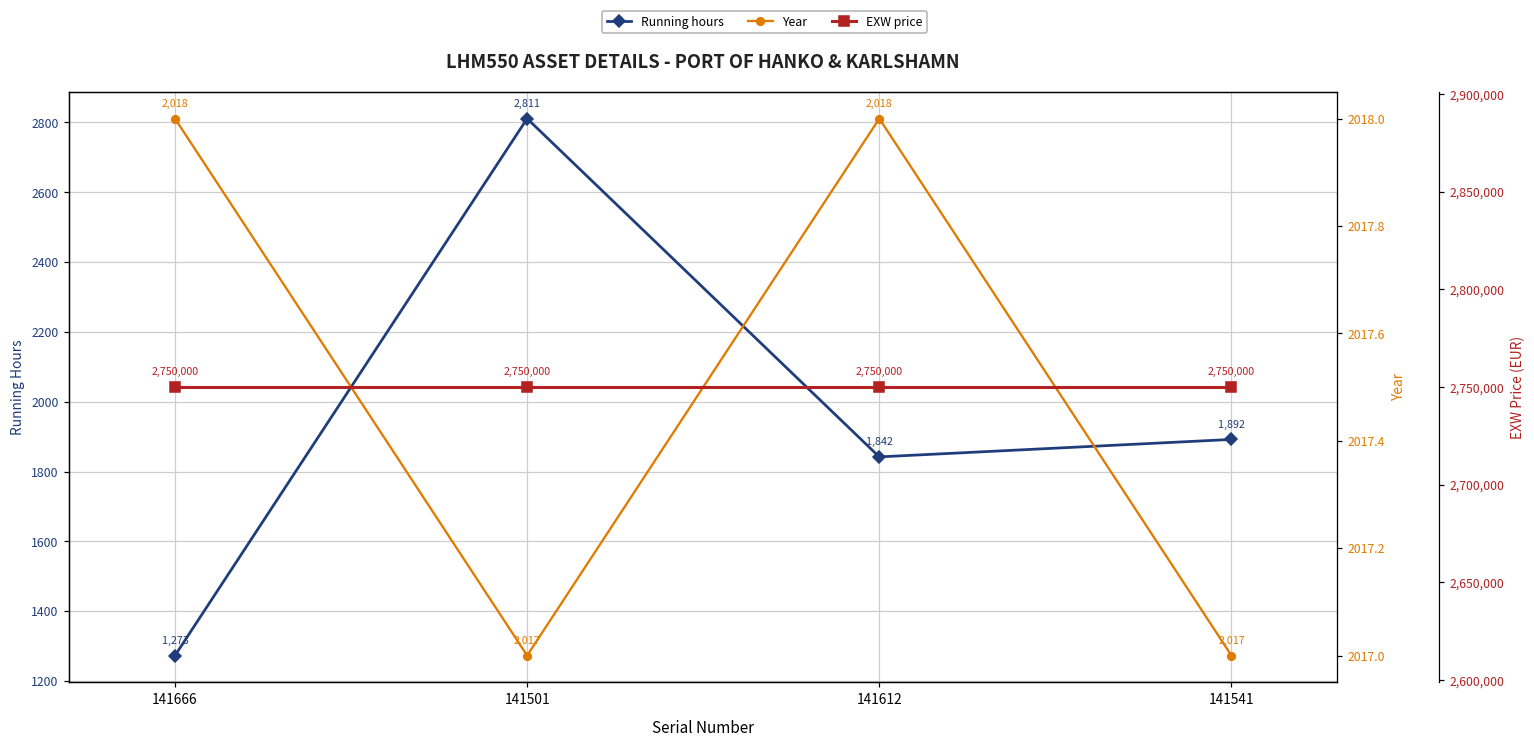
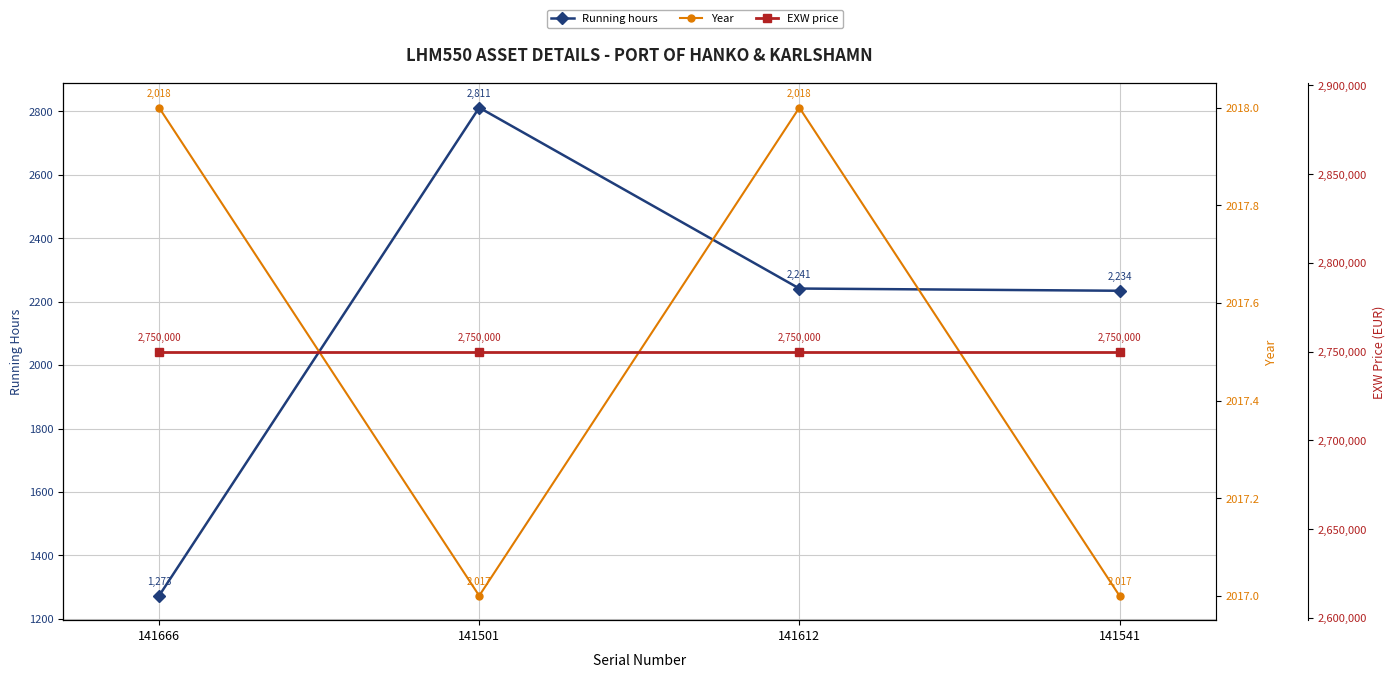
Running hours, 141612: 1,842 -> 2,241
Running hours, 141541: 1,892 -> 2,234
